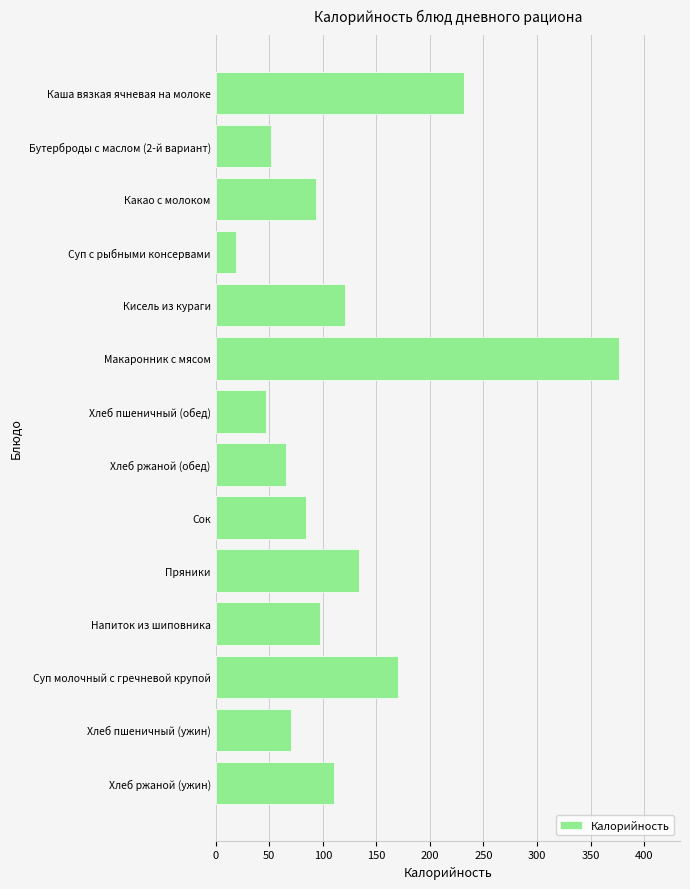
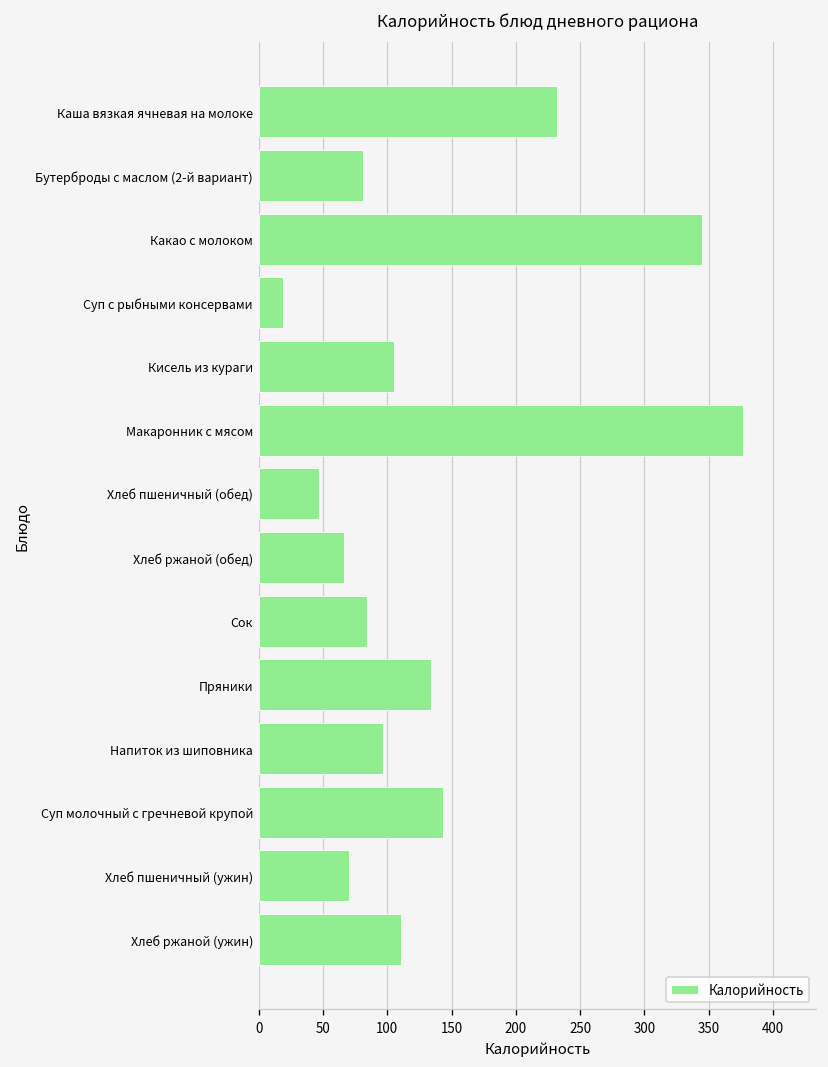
Бутерброды с маслом (2-й вариант): 52 -> 81
Какао с молоком: 94 -> 345
Кисель из кураги: 121 -> 106
Суп молочный с гречневой крупой: 170 -> 144
